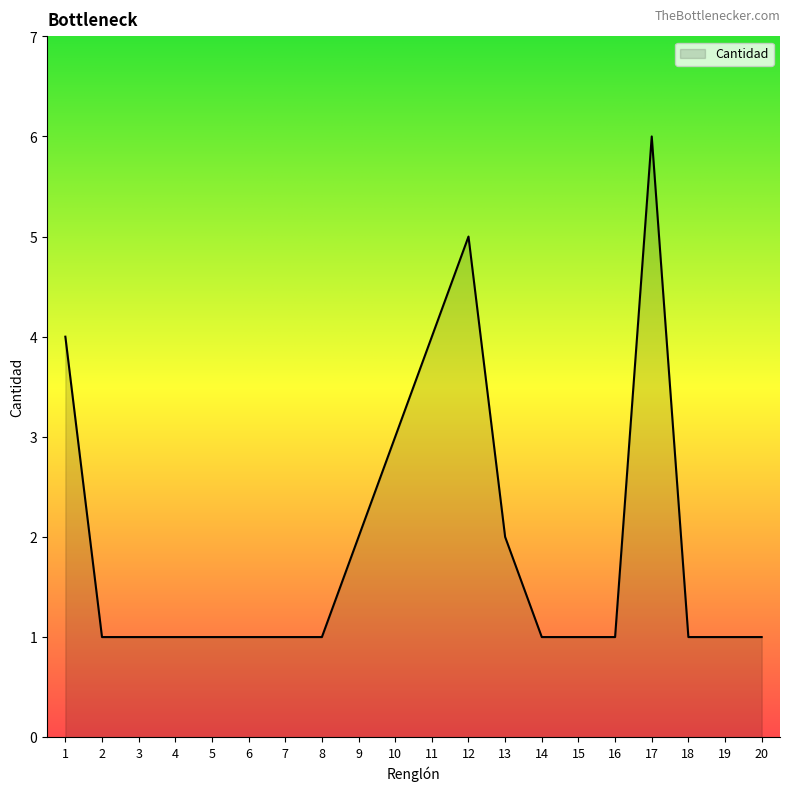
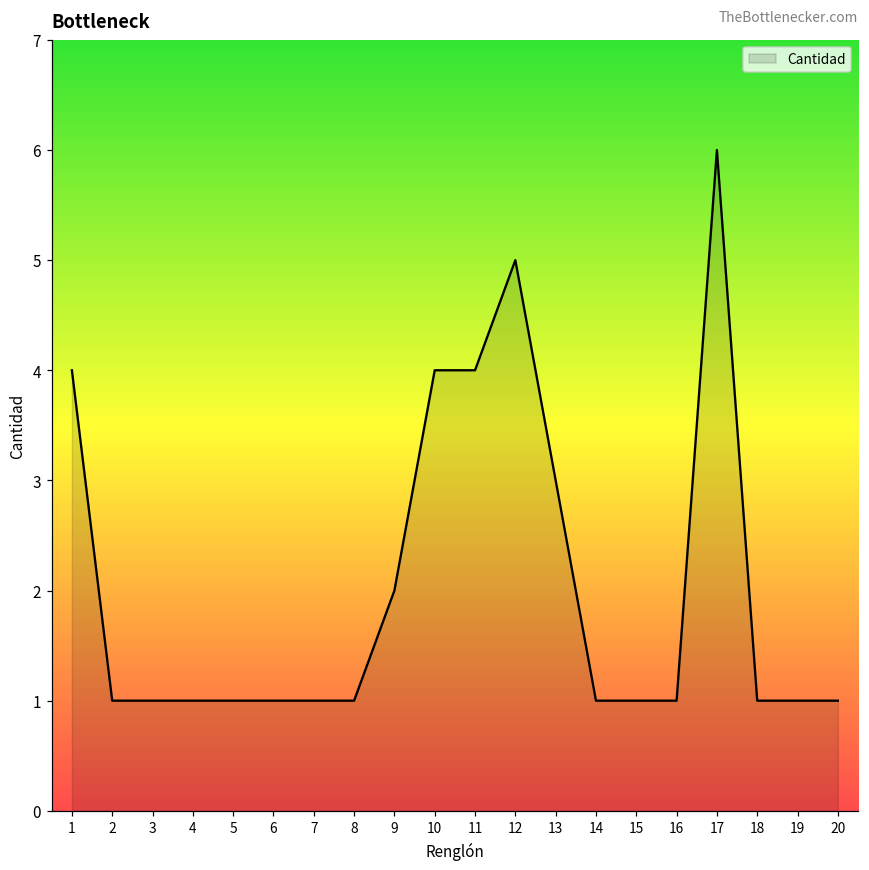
10: 3 -> 4
13: 2 -> 3
